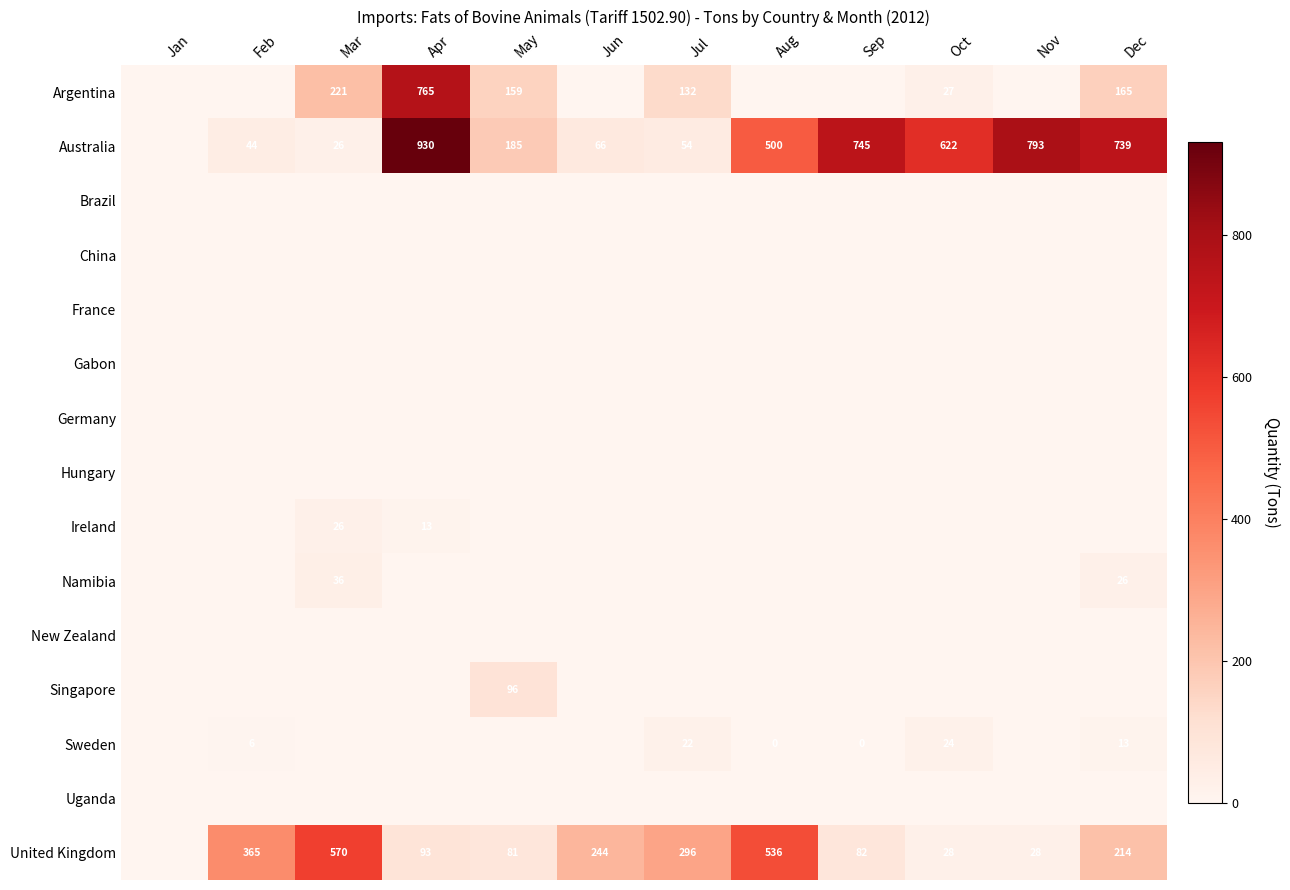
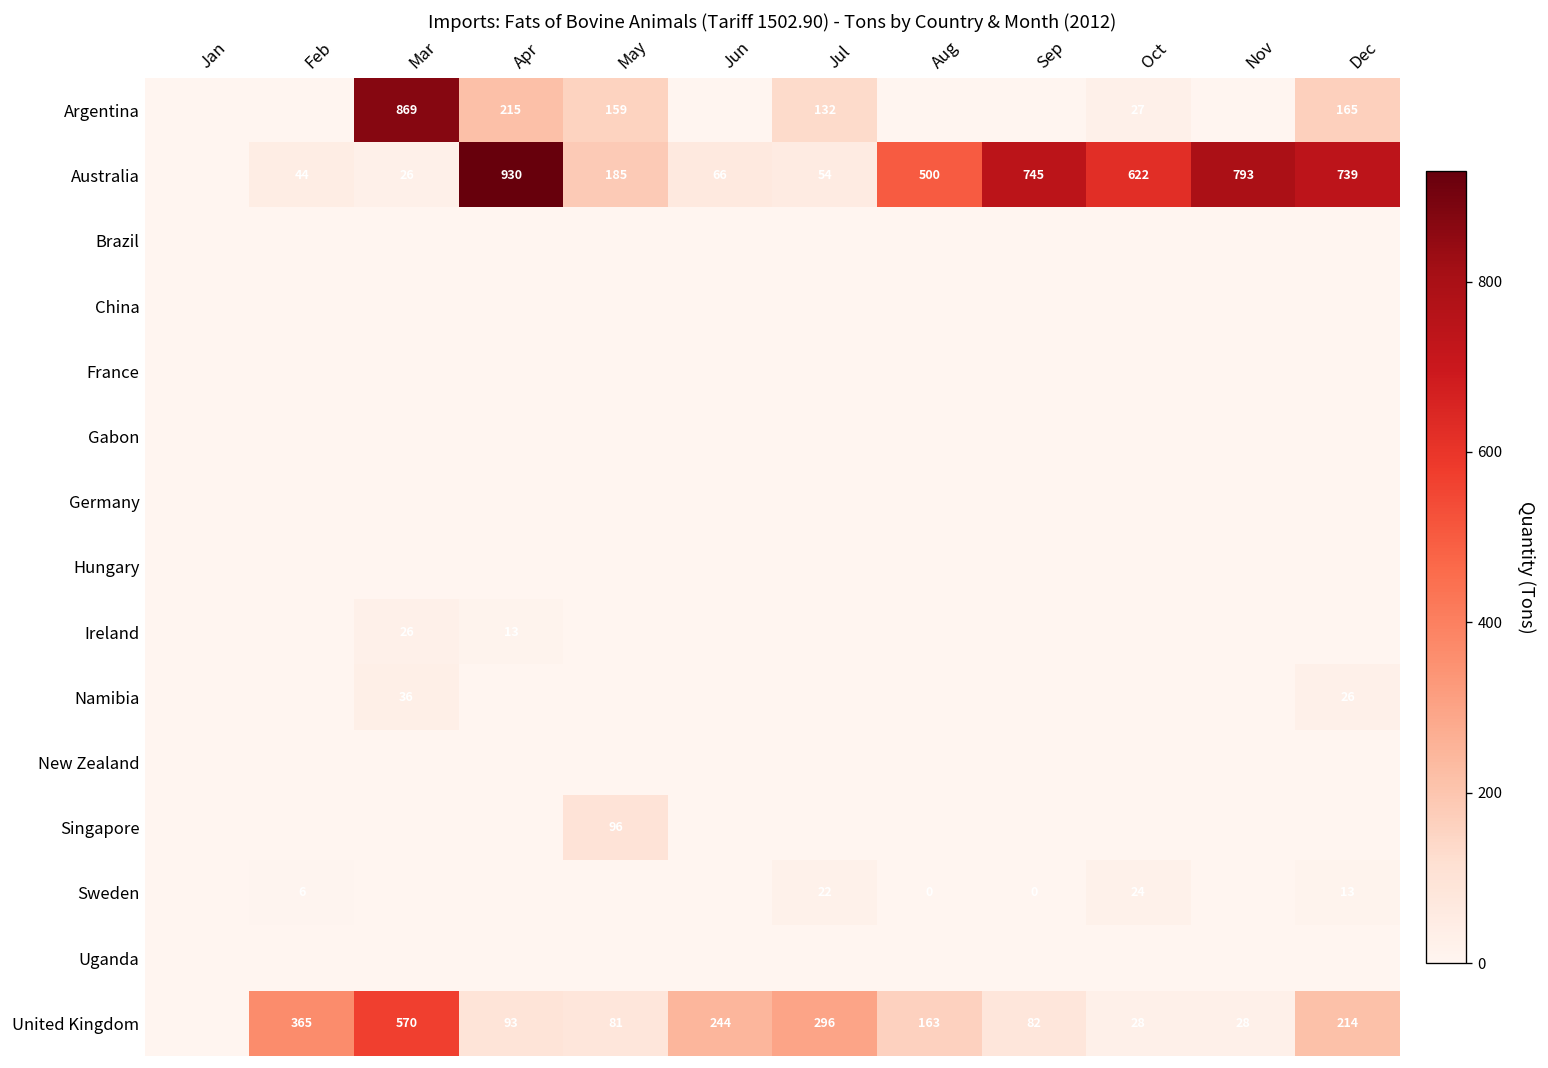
Argentina, Mar: 221 -> 869
Argentina, Apr: 765 -> 215
United Kingdom, Aug: 536 -> 163
